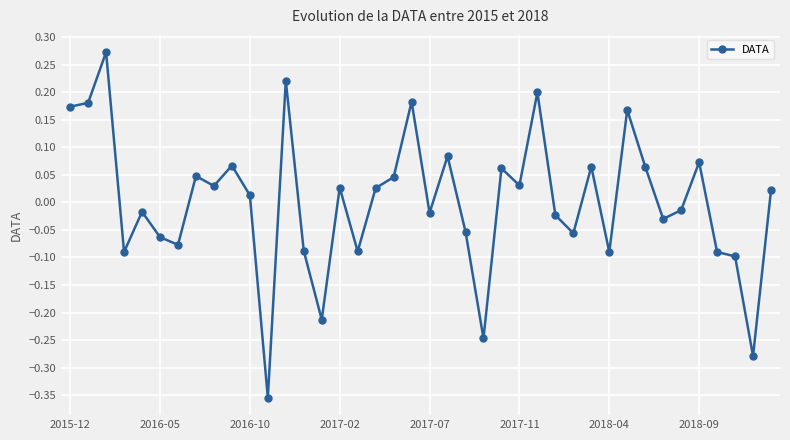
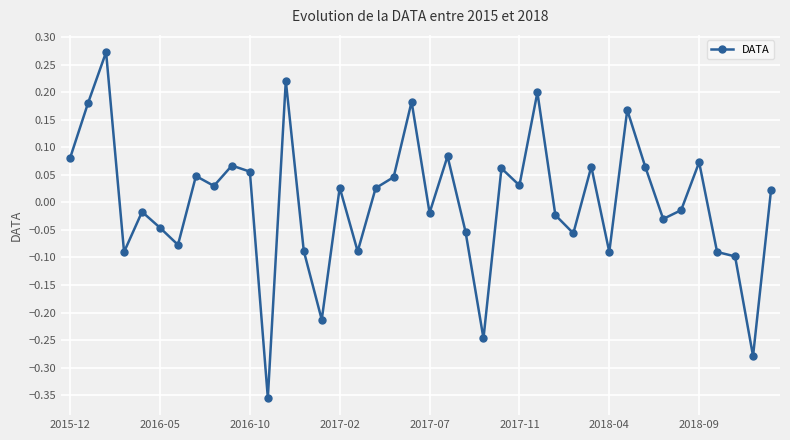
2015-12: 0.17 -> 0.08
2016-05: -0.06 -> -0.05
2016-10: 0.01 -> 0.06
